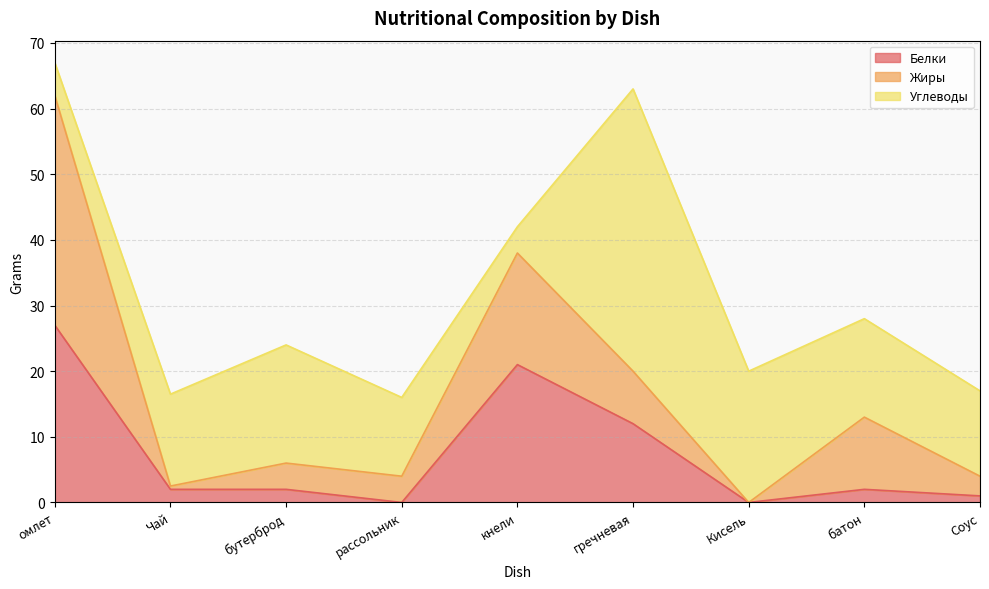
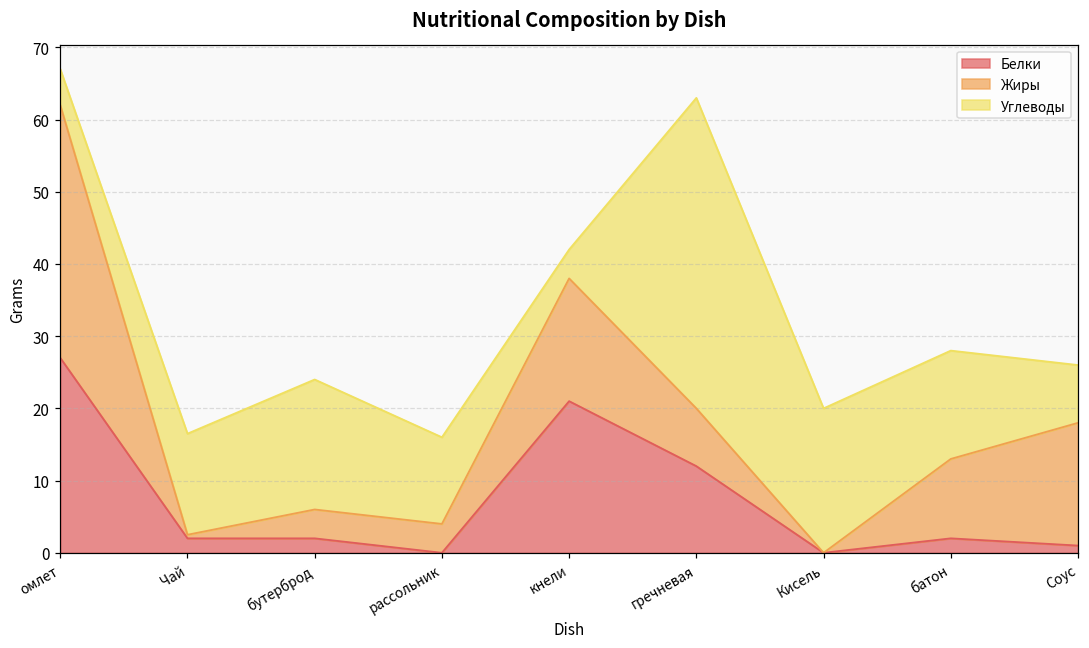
Жиры, Соус: 3 -> 17
Углеводы, Соус: 13 -> 8
